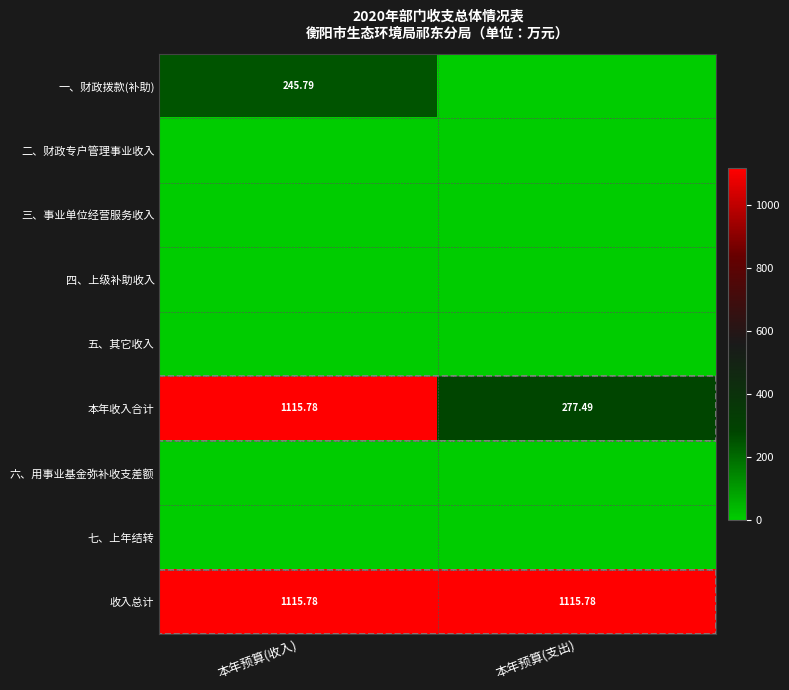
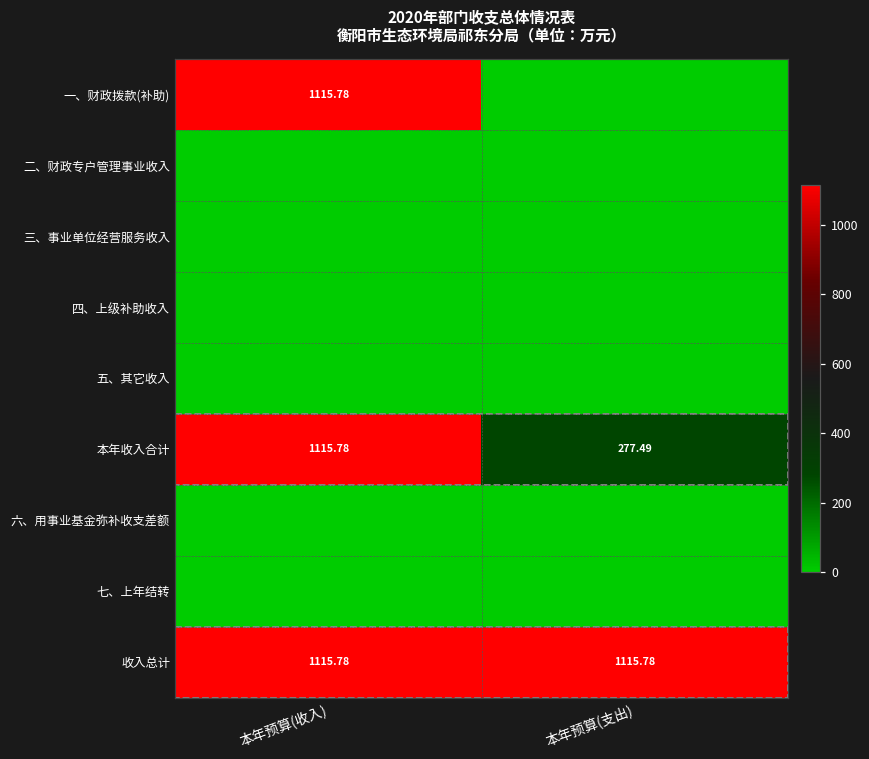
一、财政拨款(补助), 本年预算(收入): 245.79 -> 1115.78
